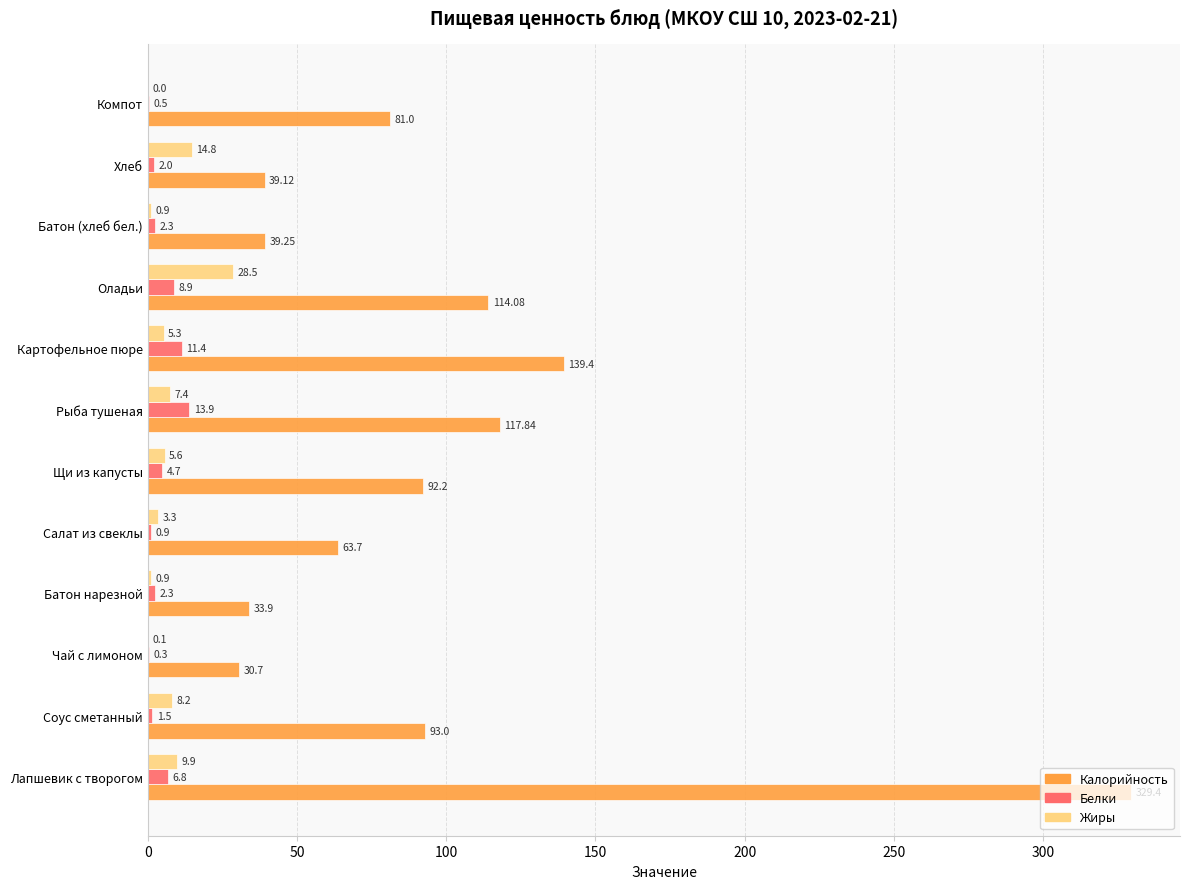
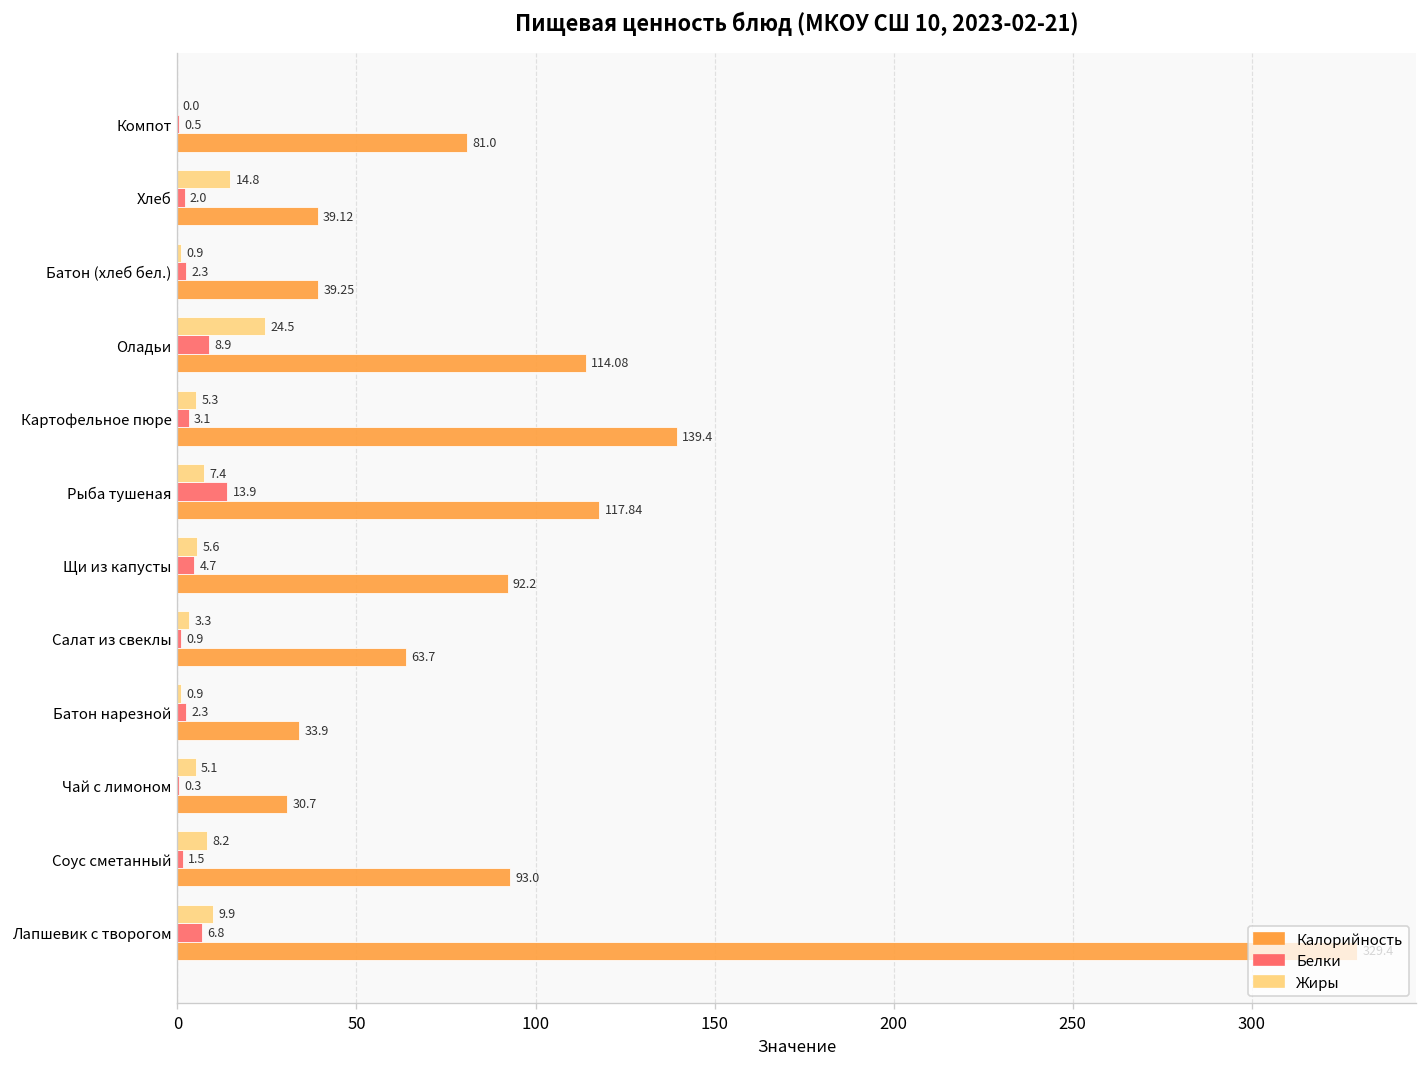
Жиры, Оладьи: 28.5 -> 24.5
Белки, Картофельное пюре: 11.4 -> 3.1
Жиры, Чай с лимоном: 0.1 -> 5.1
